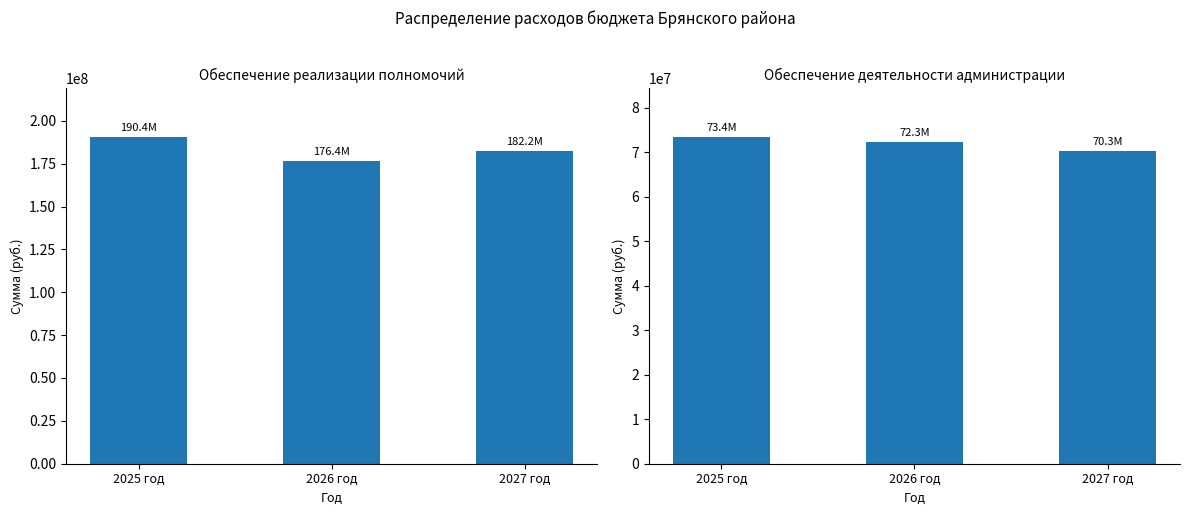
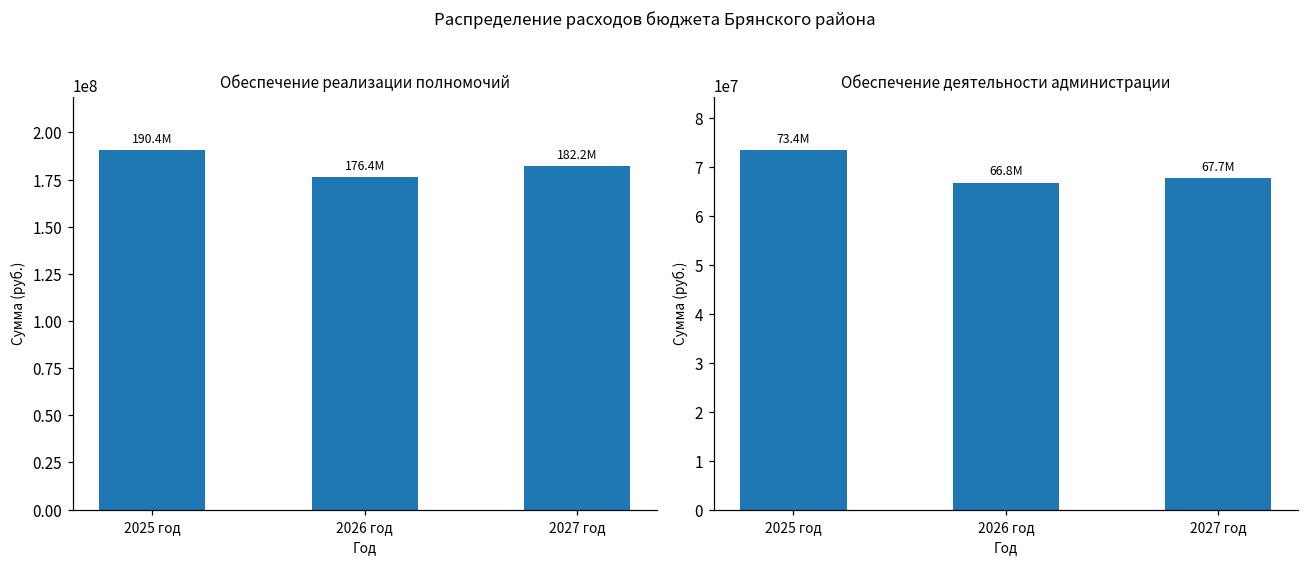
Обеспечение деятельности администрации, 2026 год: 72.3M -> 66.8M
Обеспечение деятельности администрации, 2027 год: 70.3M -> 67.7M
